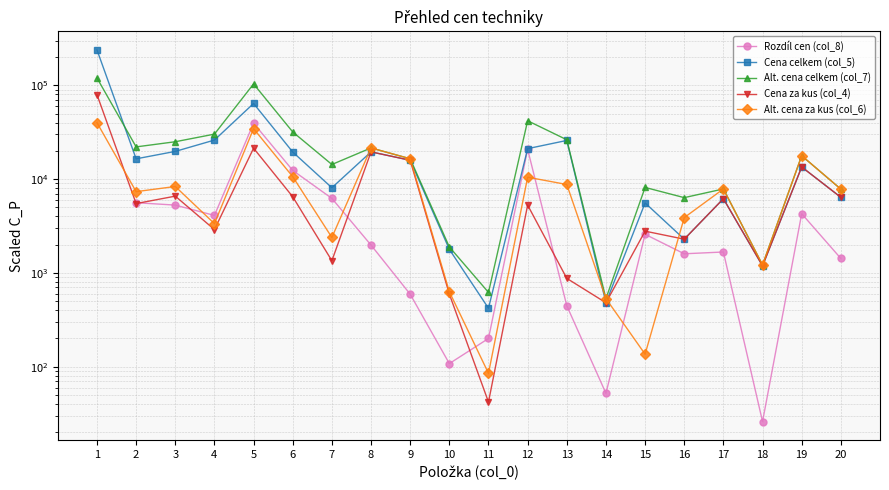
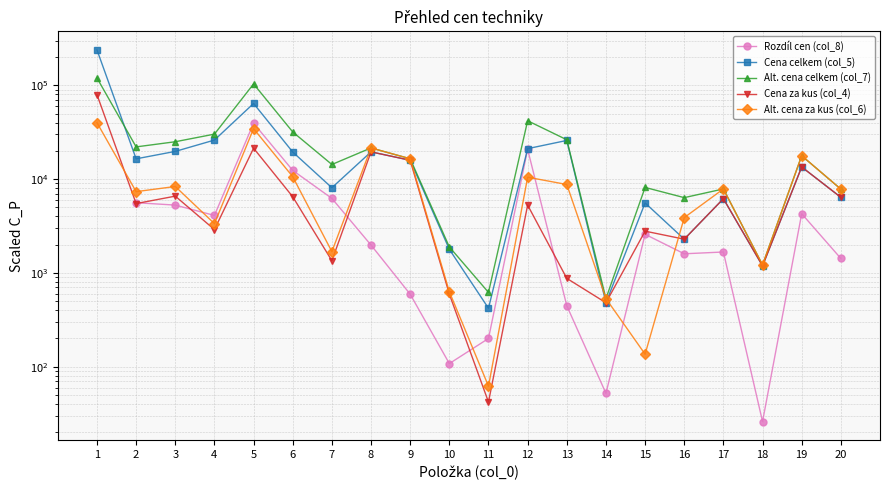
Alt. cena za kus (col_6), 7: 2400 -> 1700
Alt. cena za kus (col_6), 11: 90 -> 60
